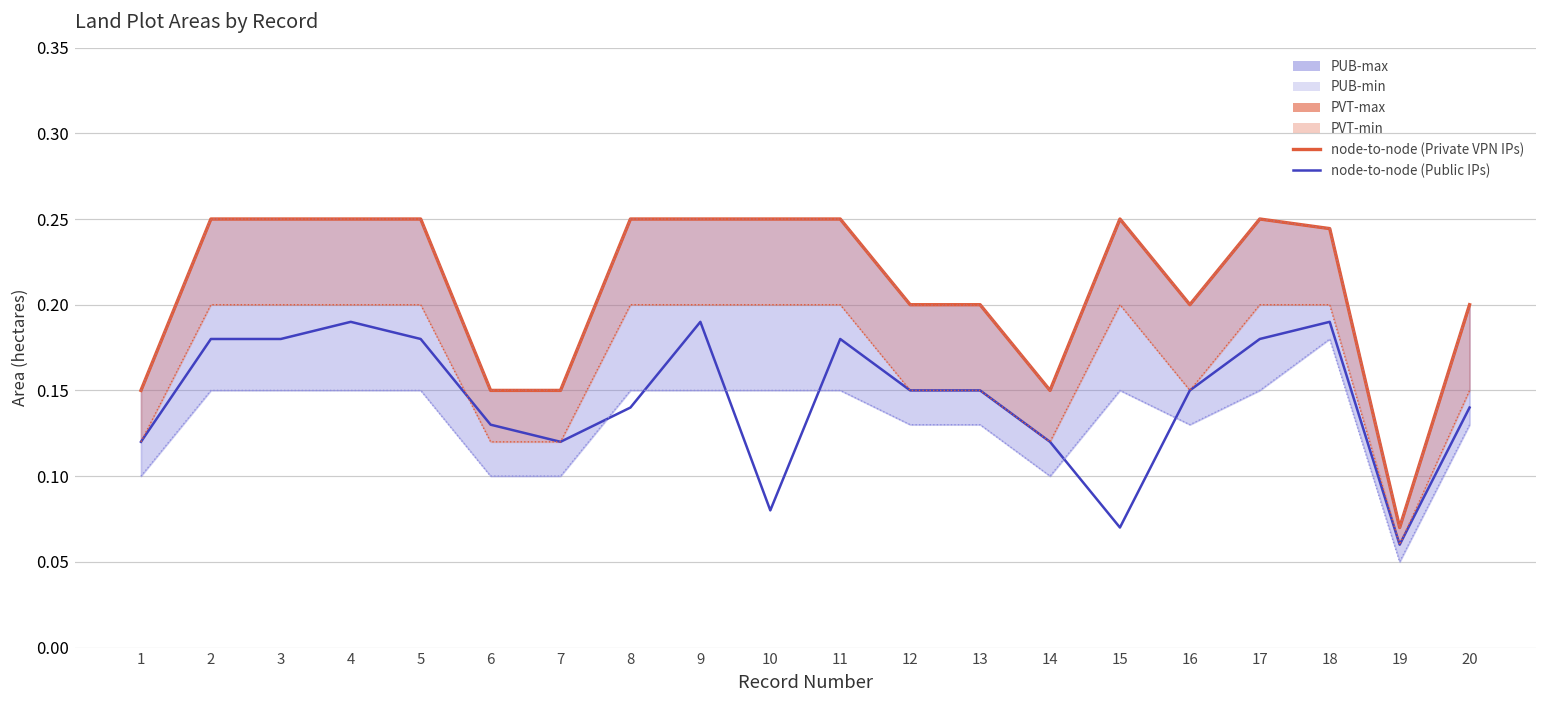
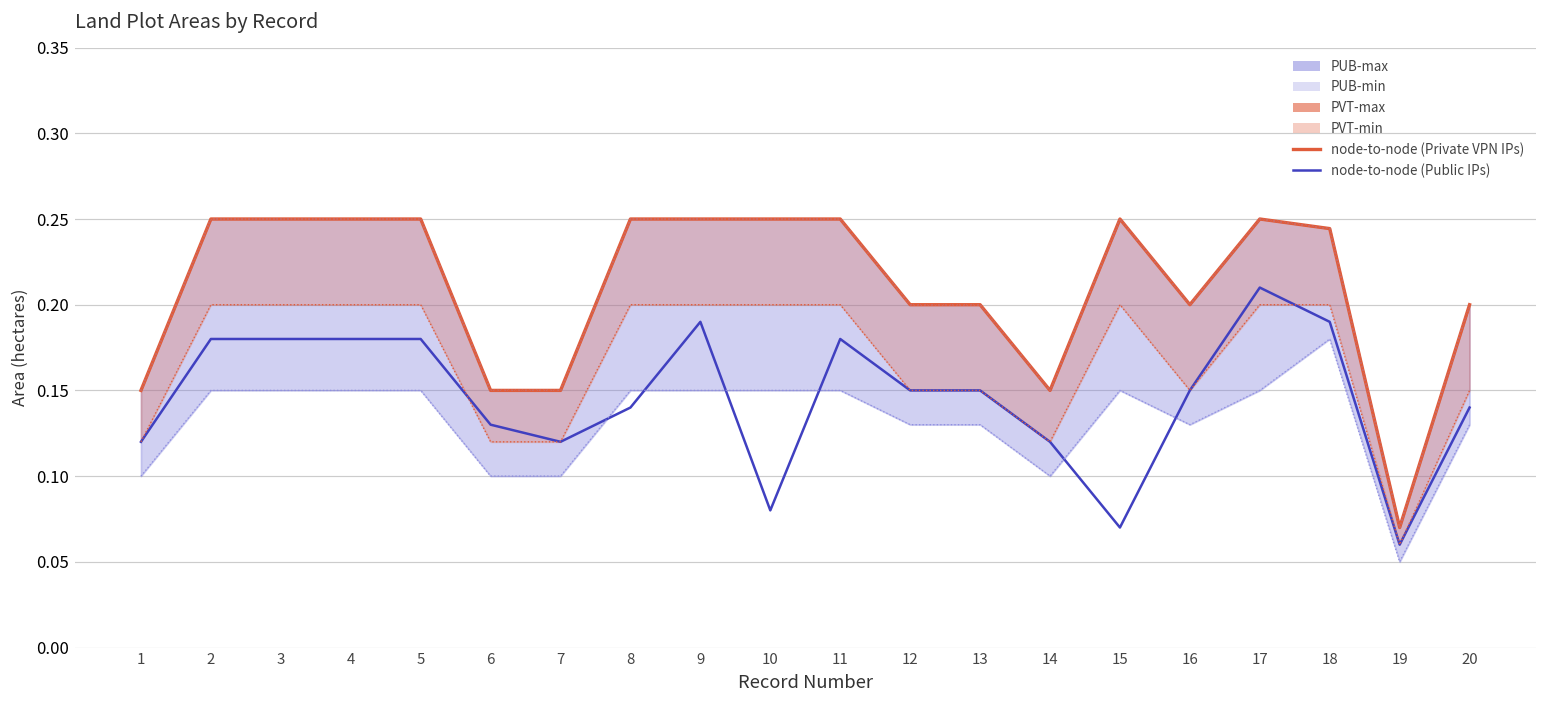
node-to-node (Public IPs), 4: 0.19 -> 0.18
node-to-node (Public IPs), 17: 0.18 -> 0.21
